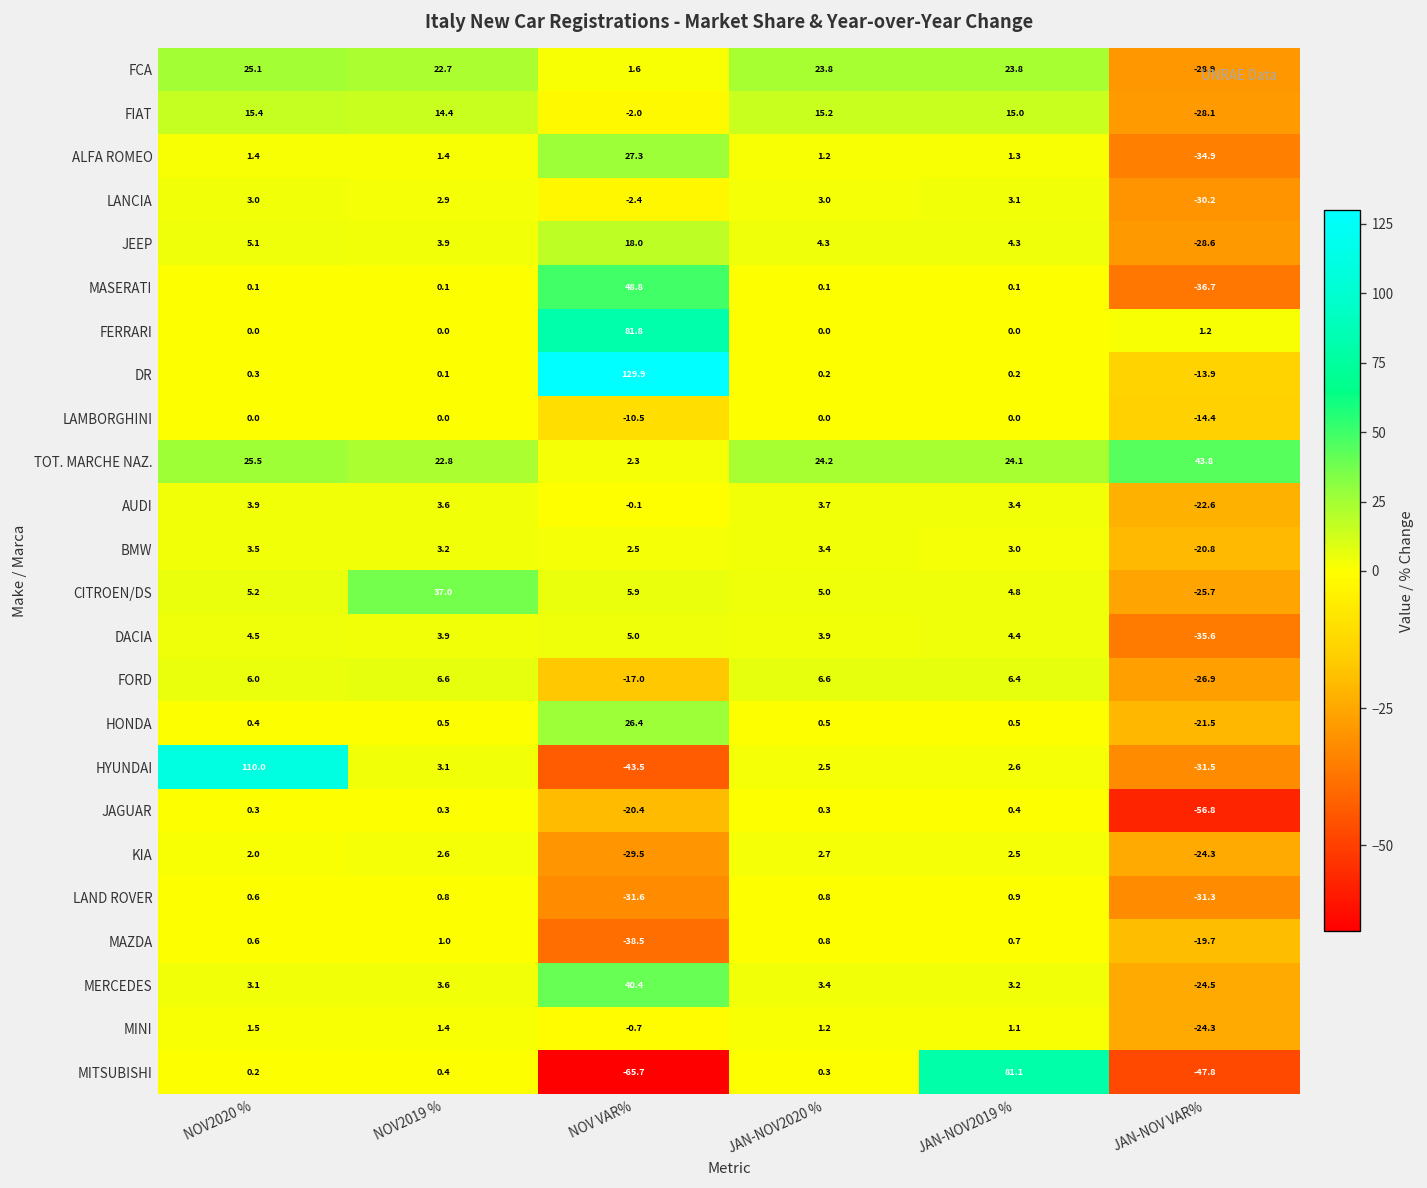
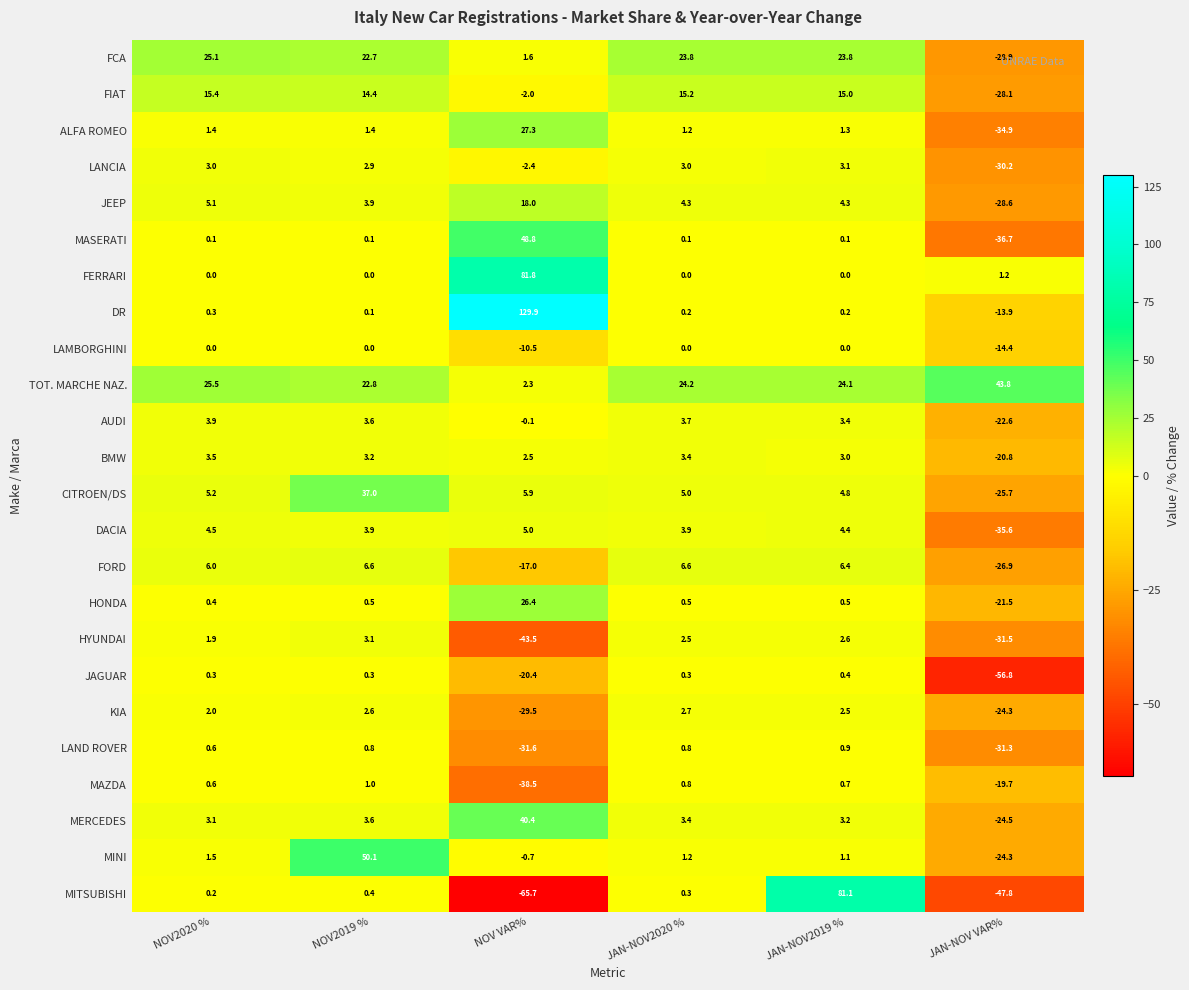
HYUNDAI, NOV2020 %: 110.0 -> 1.9
MINI, NOV2019 %: 1.4 -> 50.1
